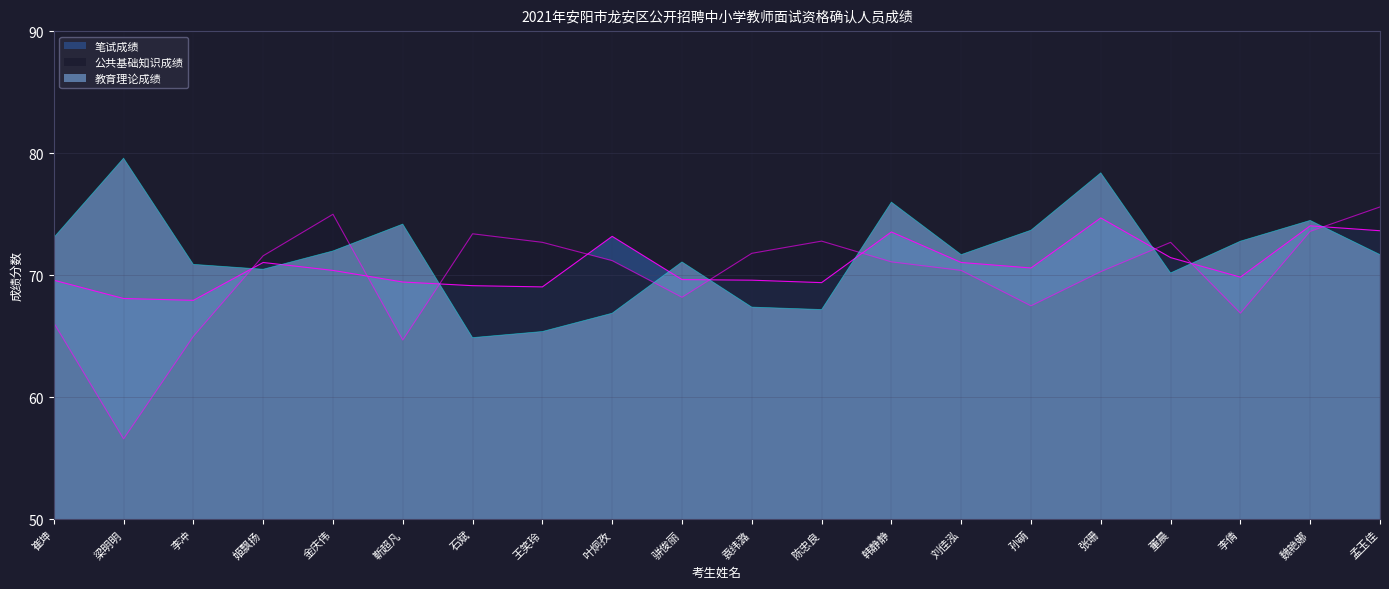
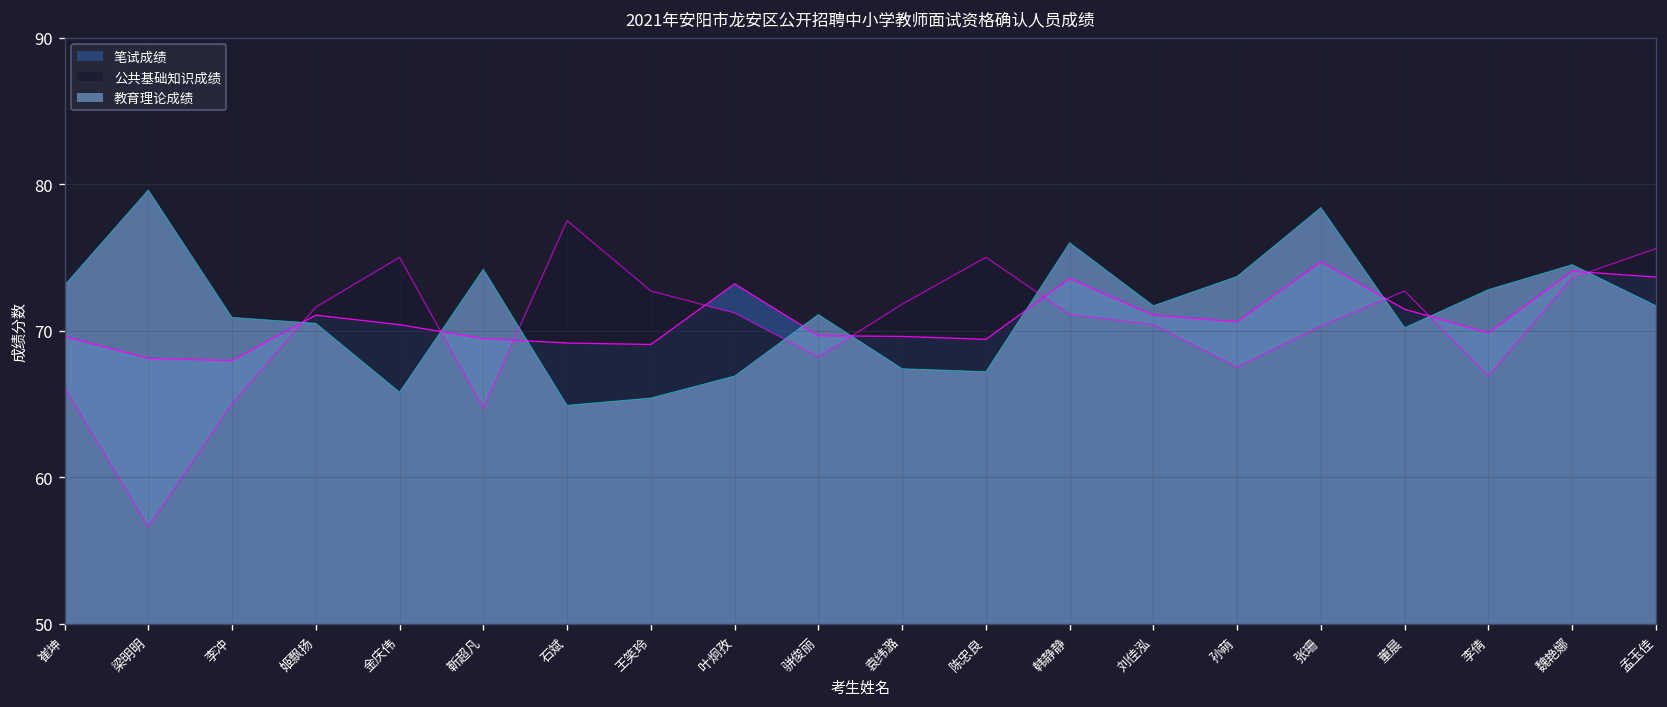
教育理论成绩, 金庆伟: 72.0 -> 65.8
公共基础知识成绩, 石斌: 73.4 -> 77.5
公共基础知识成绩, 陈忠良: 72.8 -> 75.0
